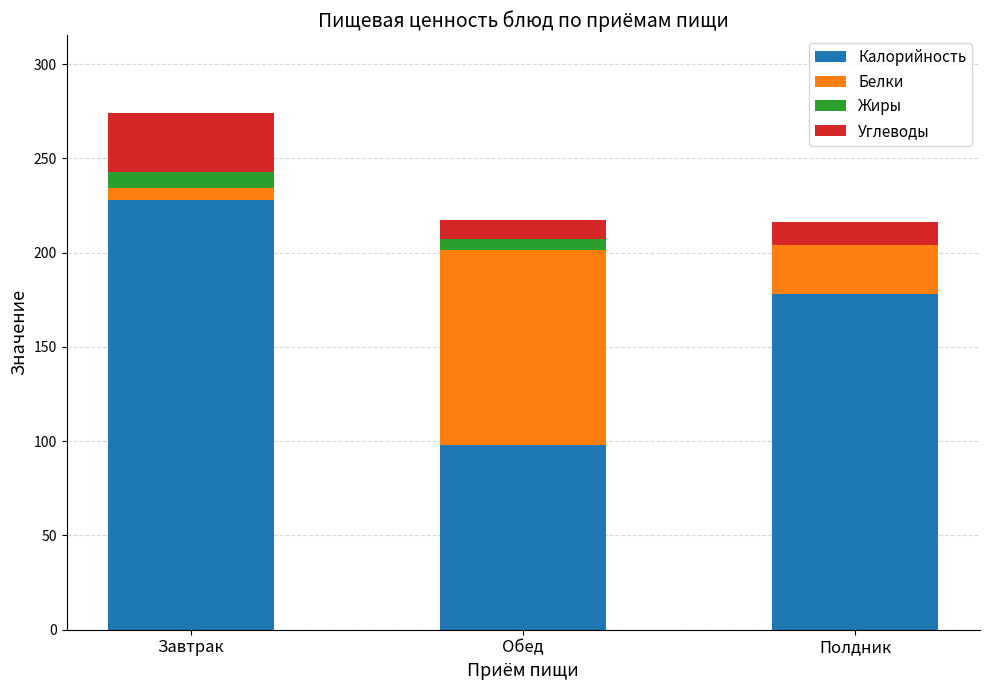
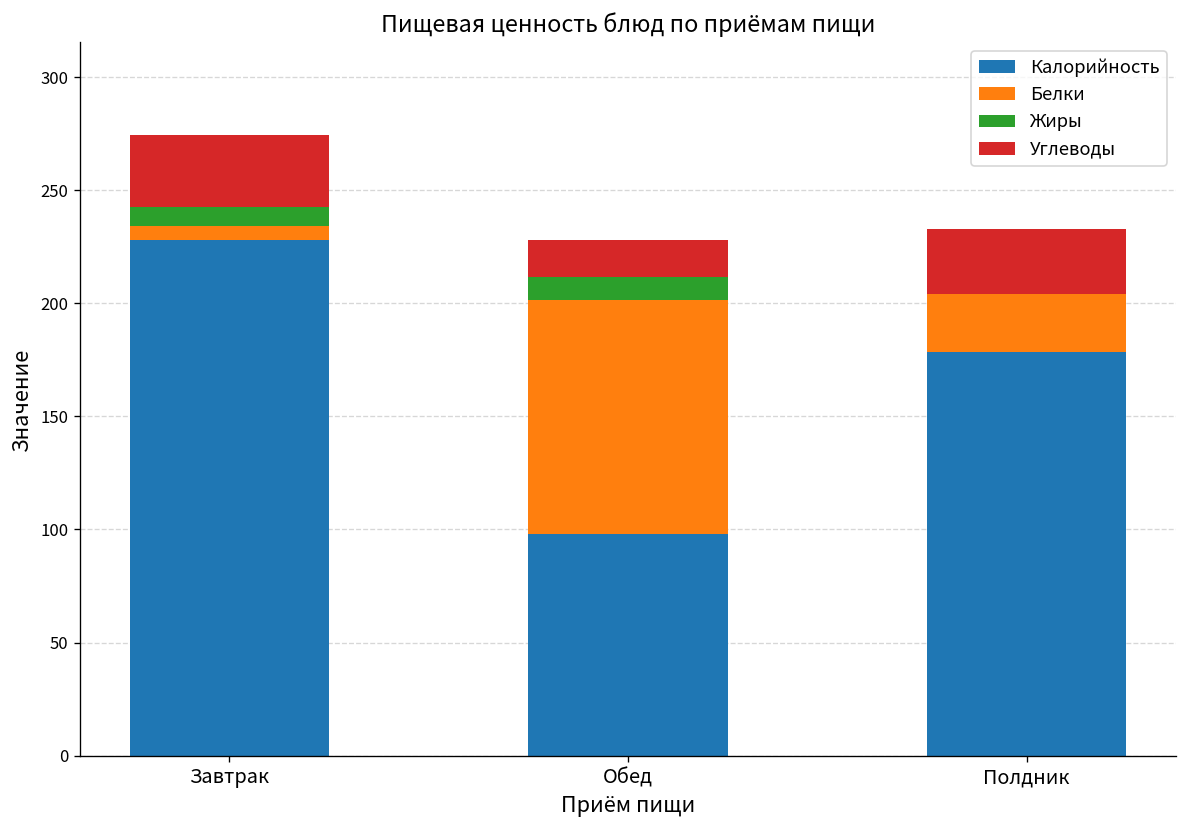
Жиры, Обед: 6 -> 10
Углеводы, Обед: 10 -> 16
Углеводы, Полдник: 13 -> 29
